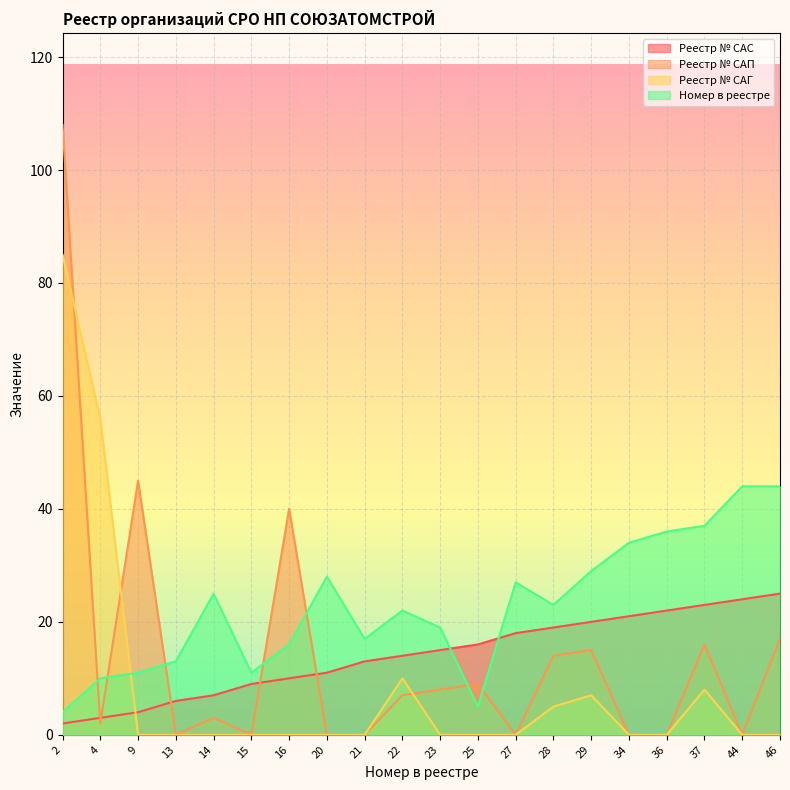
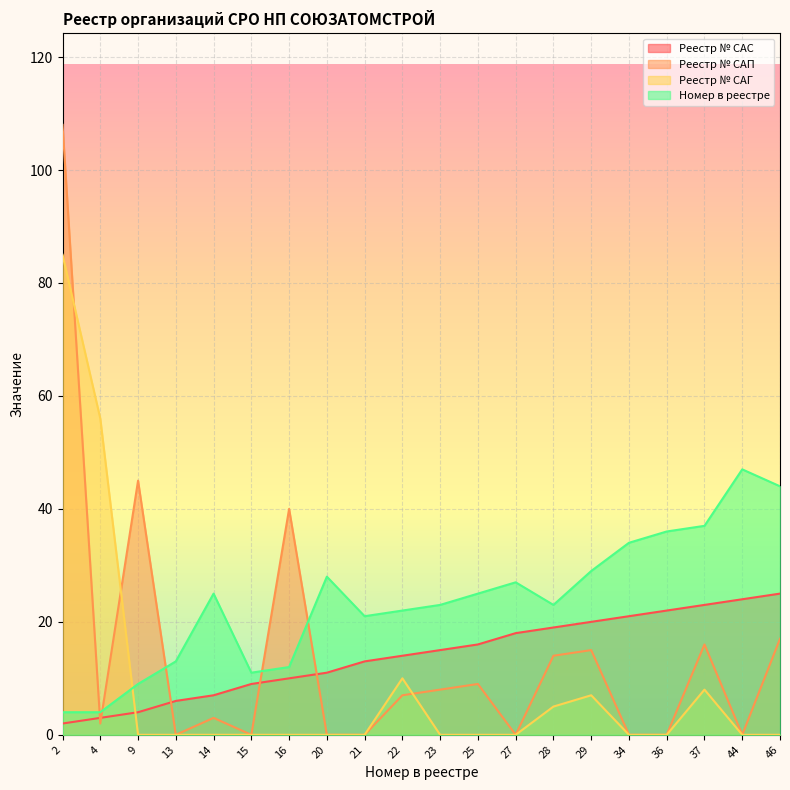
Номер в реестре, 4: 10 -> 4
Номер в реестре, 9: 11 -> 9
Номер в реестре, 16: 16 -> 12
Номер в реестре, 21: 17 -> 21
Номер в реестре, 23: 19 -> 23
Номер в реестре, 25: 5 -> 25
Номер в реестре, 44: 44 -> 47
